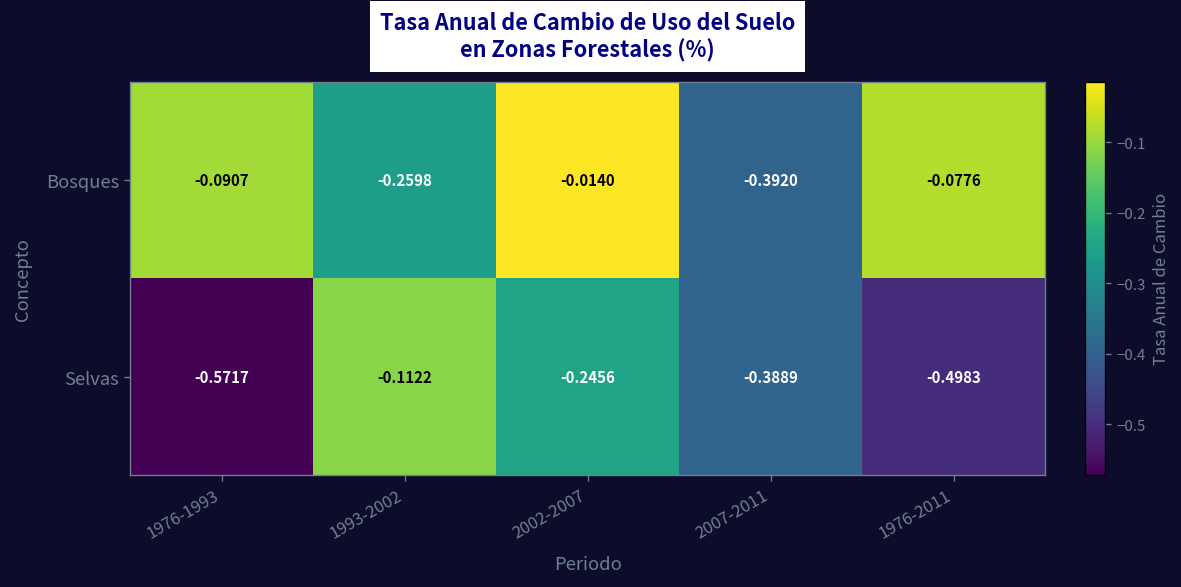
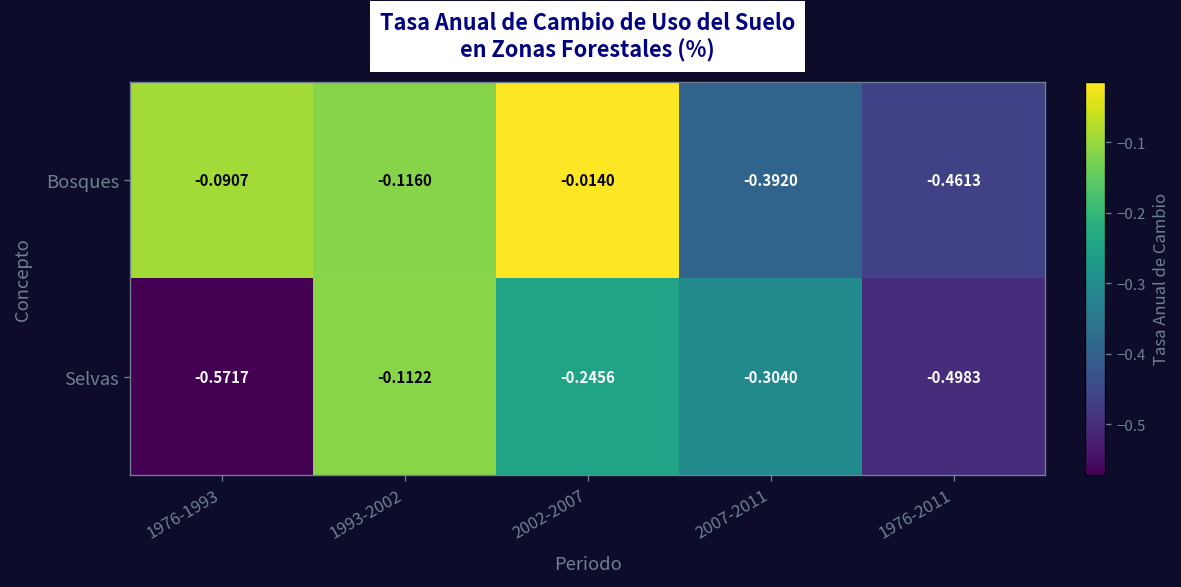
Bosques, 1993-2002: -0.2598 -> -0.1160
Bosques, 1976-2011: -0.0776 -> -0.4613
Selvas, 2007-2011: -0.3889 -> -0.3040
